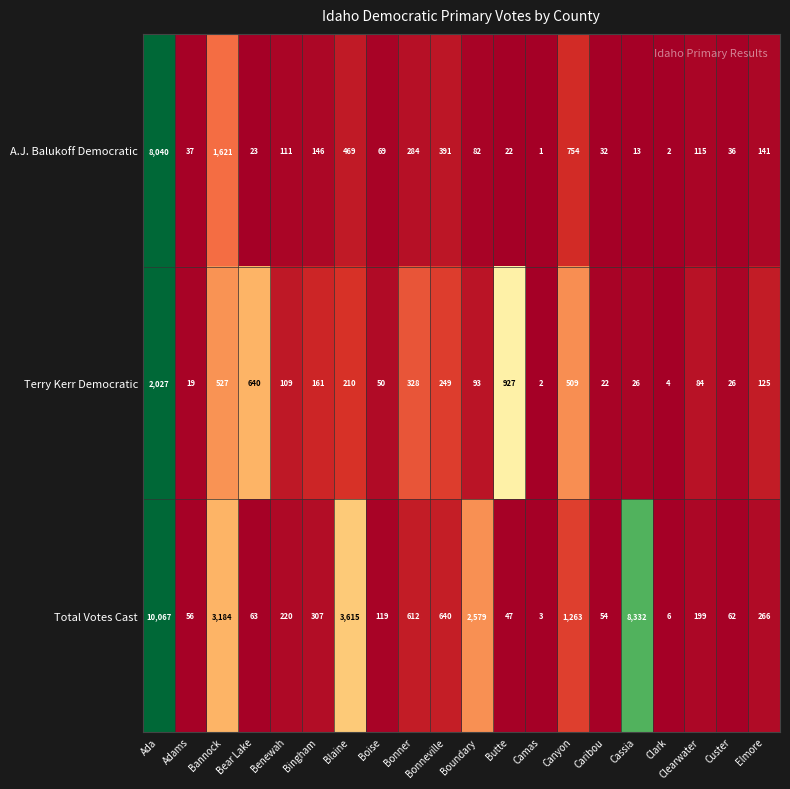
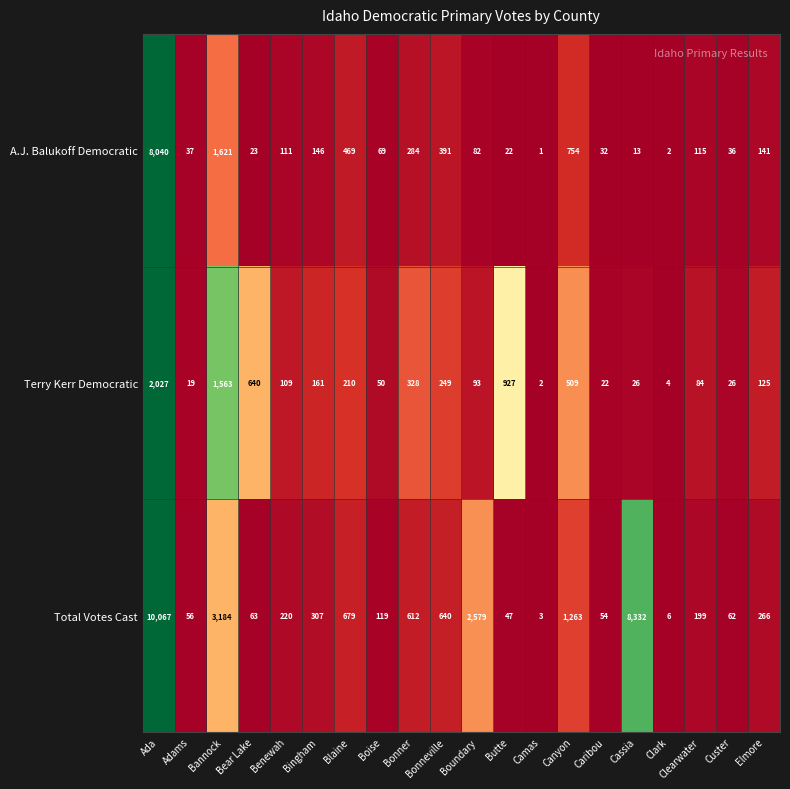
Terry Kerr Democratic, Bannock: 527 -> 1,563
Total Votes Cast, Blaine: 3,615 -> 679
